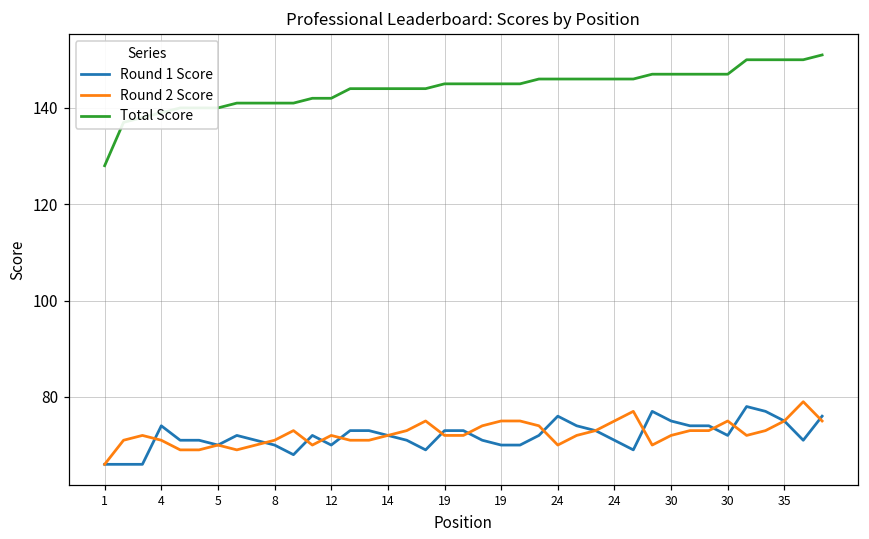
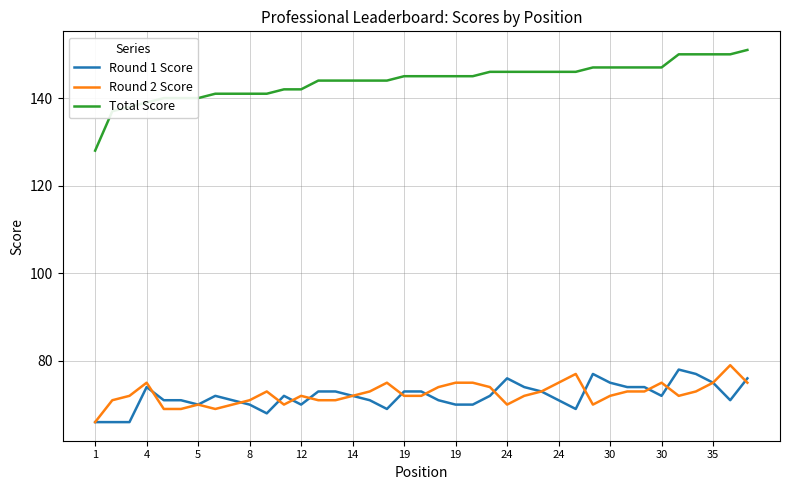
Round 2 Score, 4: 71 -> 75
